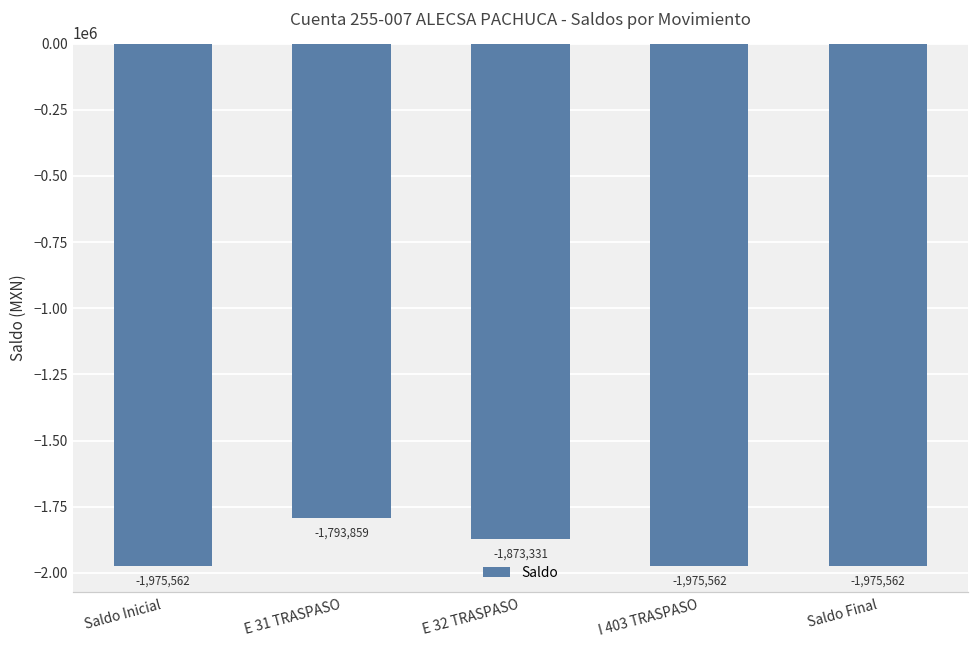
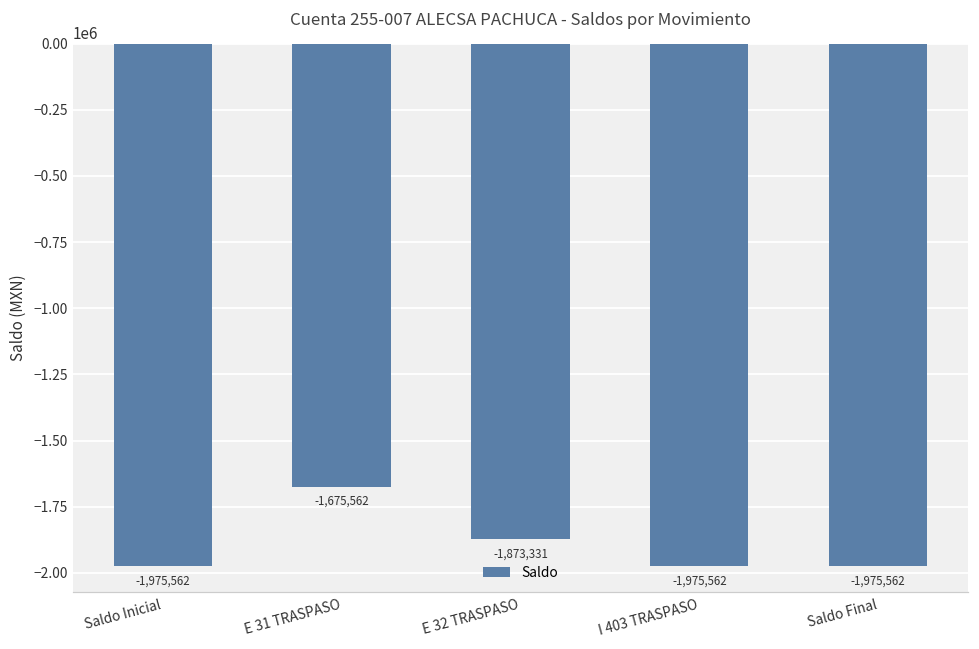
E 31 TRASPASO: -1,793,859 -> -1,675,562
